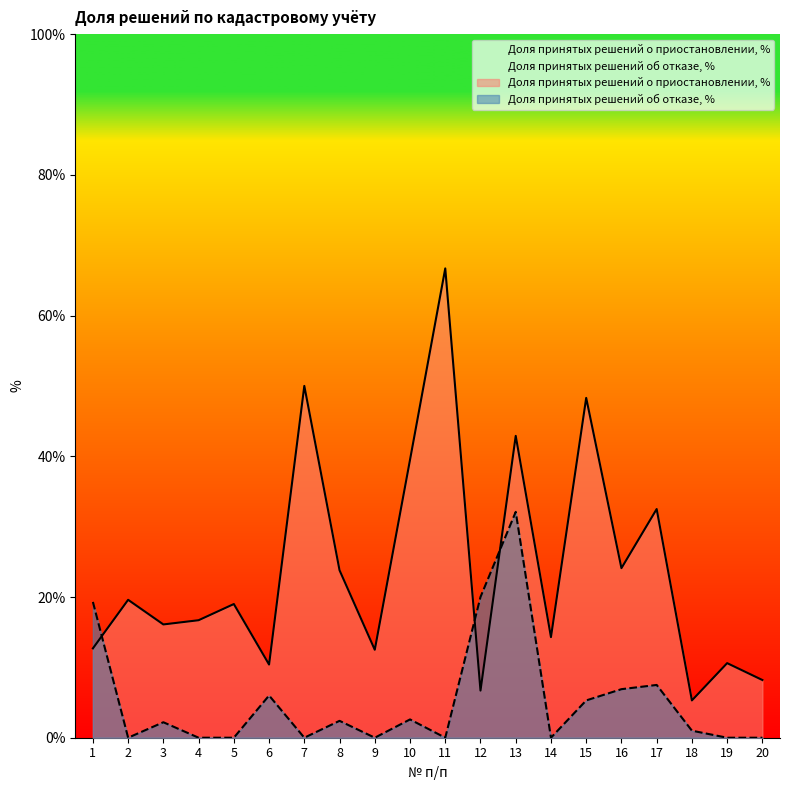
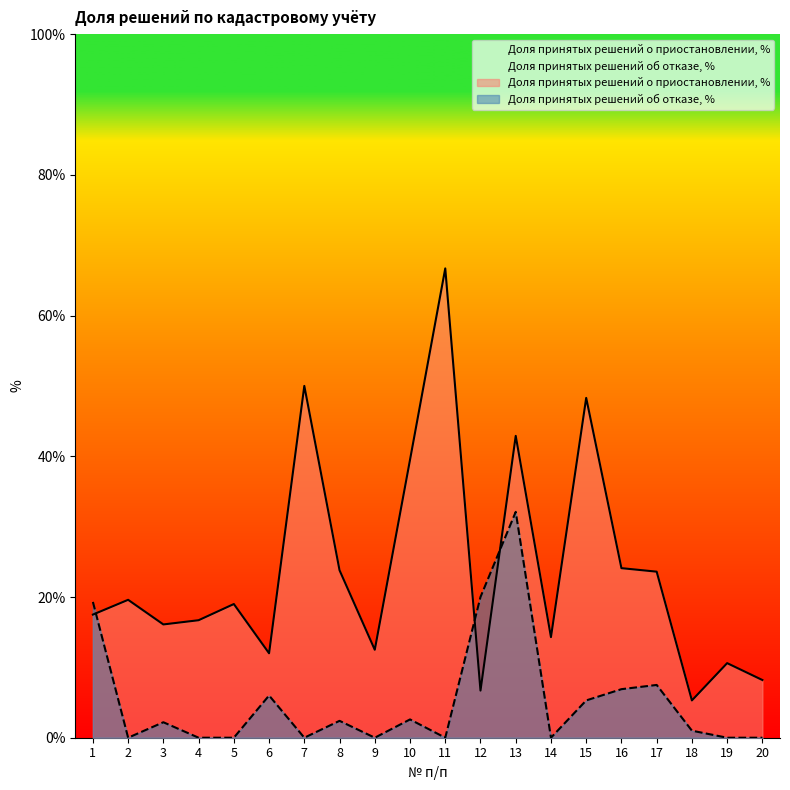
Доля принятых решений о приостановлении, %, 1: 13% -> 18%
Доля принятых решений о приостановлении, %, 6: 10% -> 12%
Доля принятых решений о приостановлении, %, 17: 33% -> 24%
